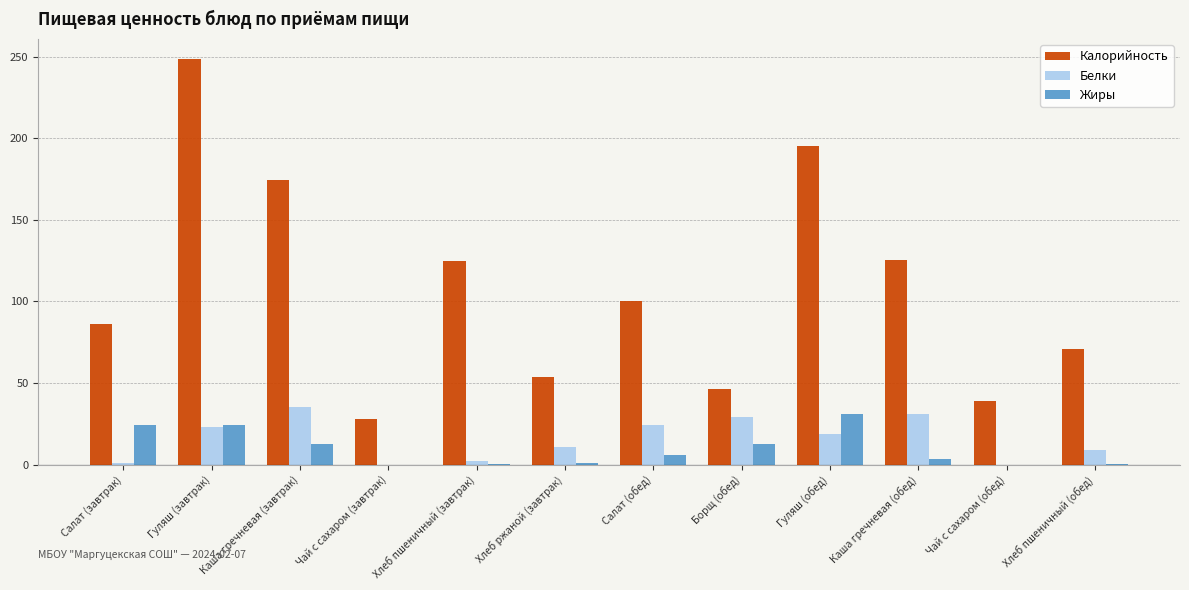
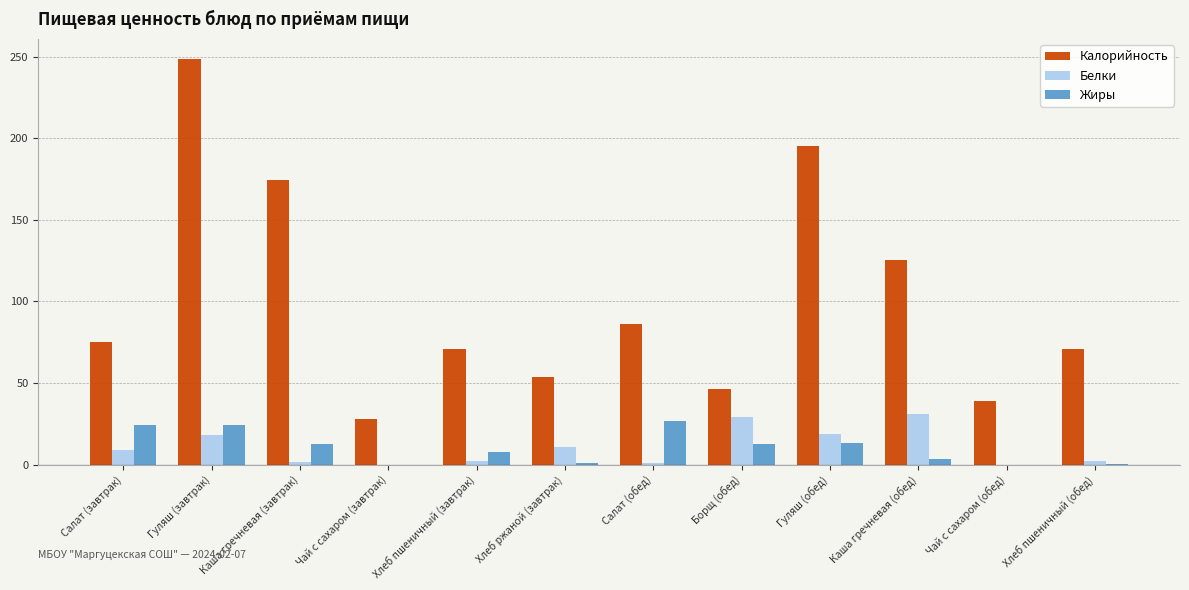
Калорийность, Салат (завтрак): 86 -> 75
Белки, Салат (завтрак): 1 -> 9
Белки, Гуляш (завтрак): 23 -> 18
Белки, Каша гречневая (завтрак): 35 -> 2
Калорийность, Хлеб пшеничный (завтрак): 125 -> 71
Жиры, Хлеб пшеничный (завтрак): 0 -> 8
Калорийность, Салат (обед): 100 -> 86
Белки, Салат (обед): 24 -> 1
Жиры, Салат (обед): 6 -> 27
Жиры, Гуляш (обед): 31 -> 13
Белки, Хлеб пшеничный (обед): 9 -> 2
